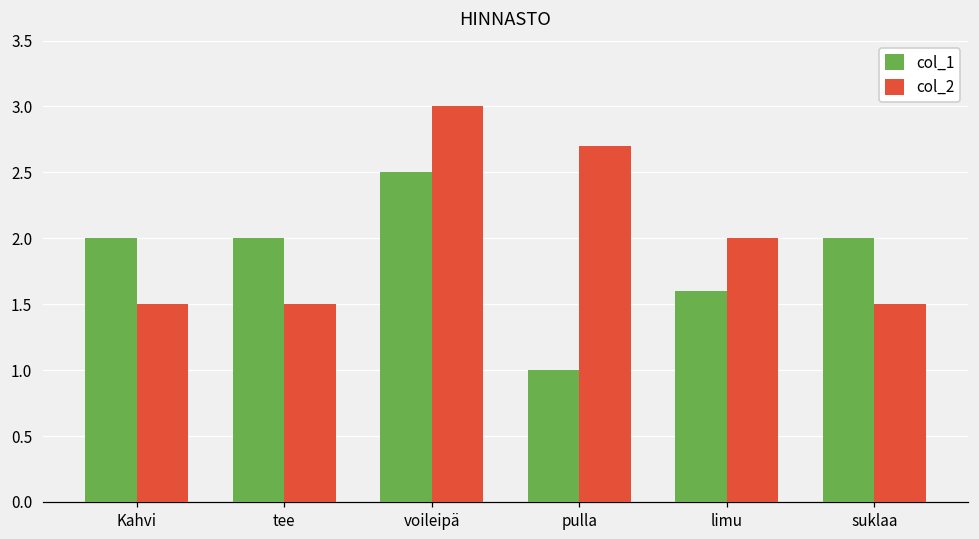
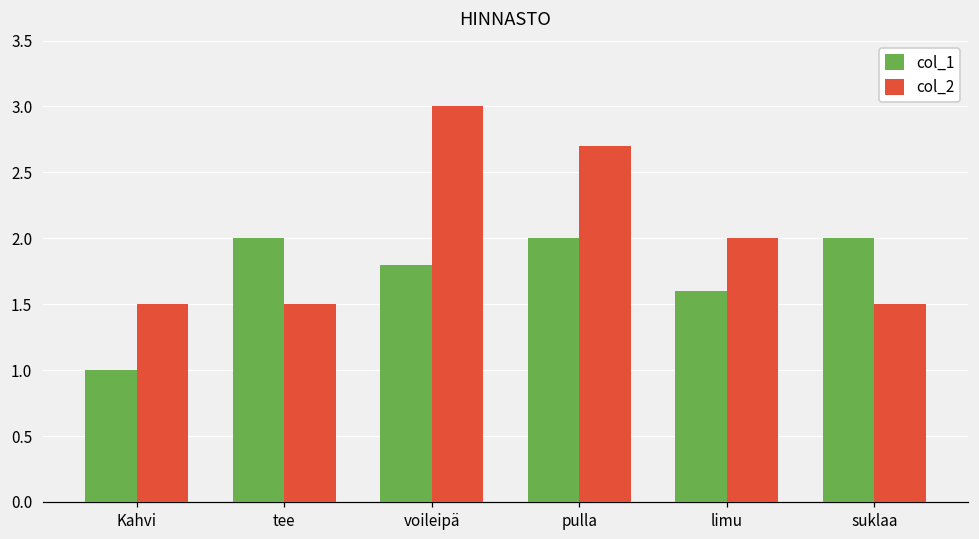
col_1, Kahvi: 2 -> 1
col_1, voileipä: 2.5 -> 1.8
col_1, pulla: 1 -> 2
